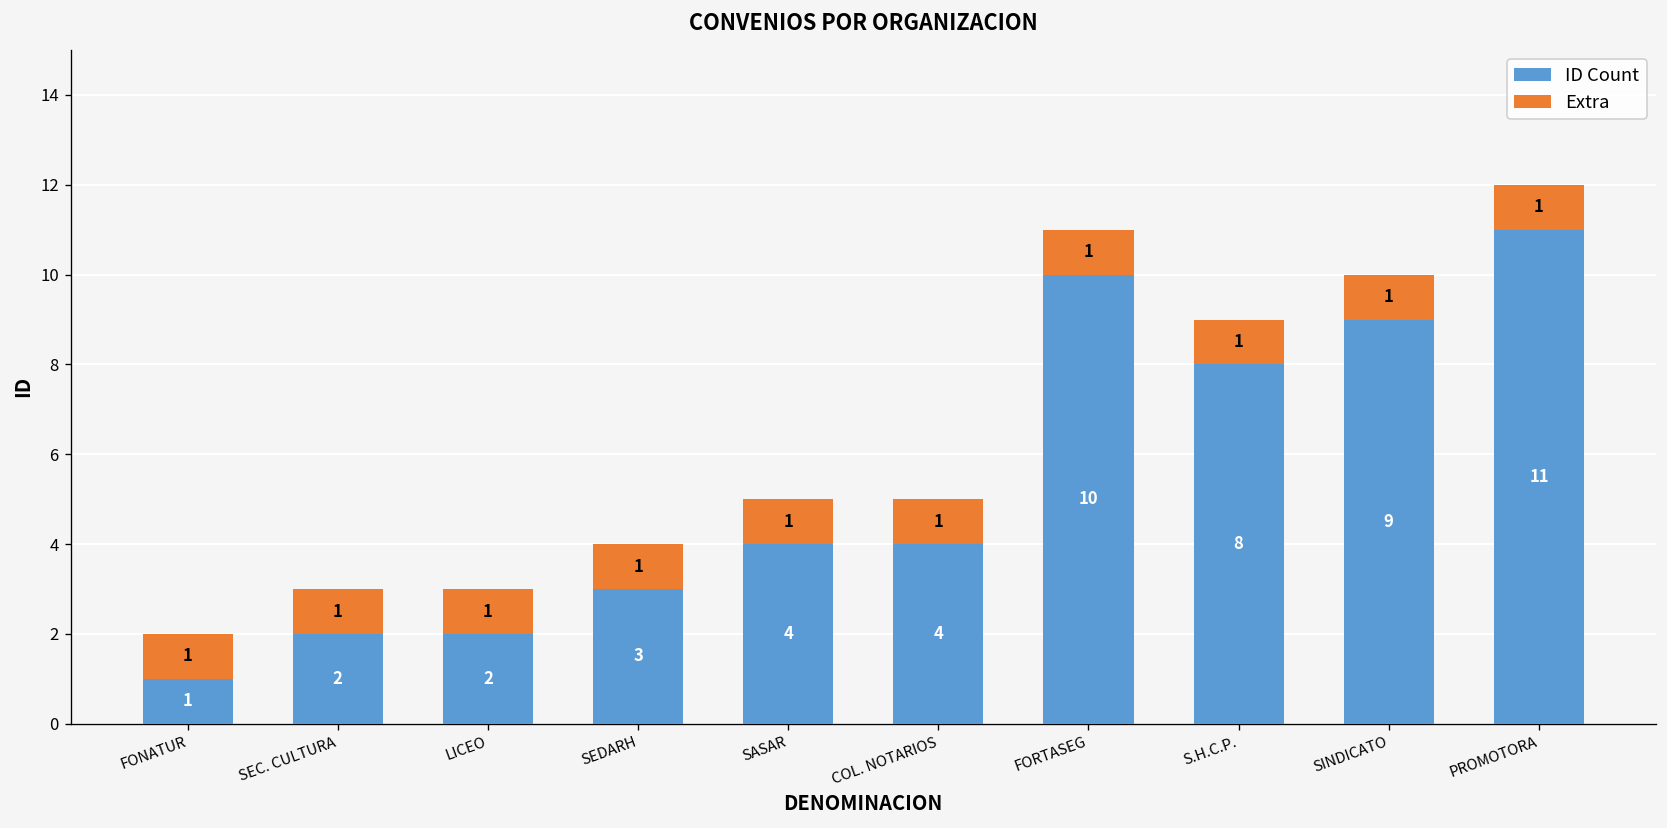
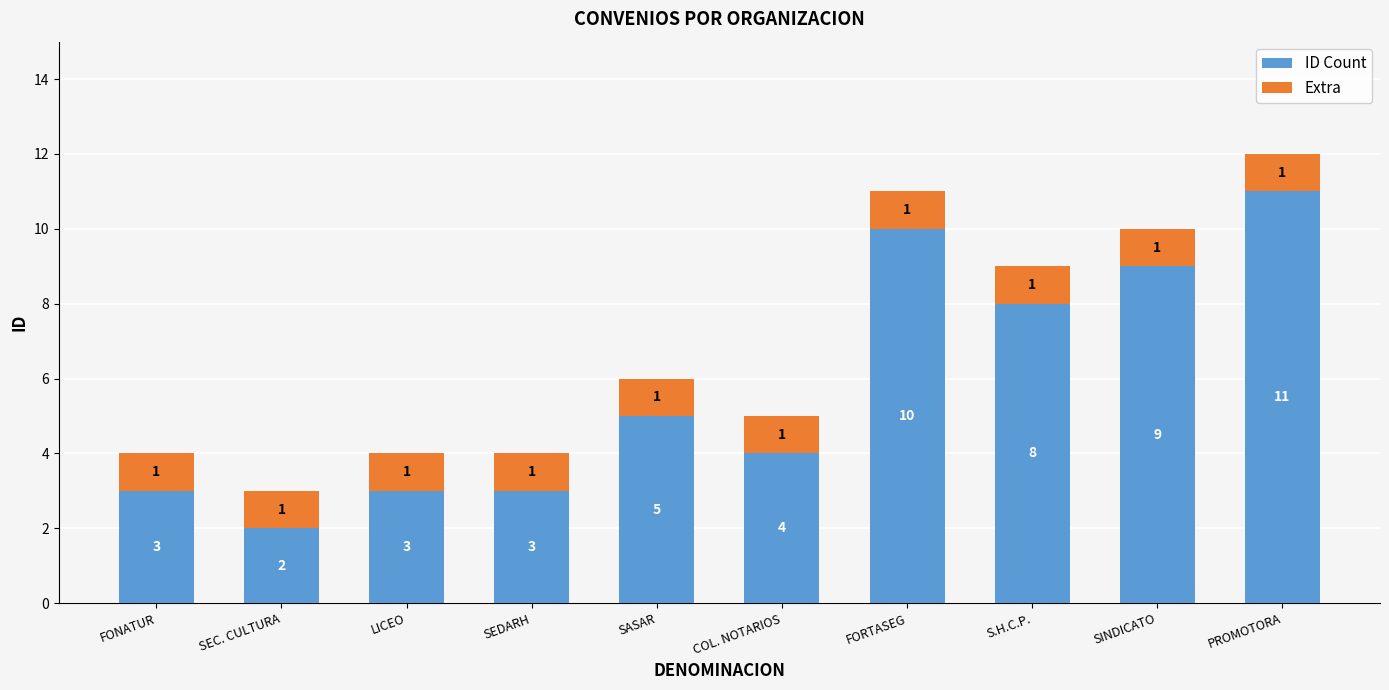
ID Count, FONATUR: 1 -> 3
ID Count, LICEO: 2 -> 3
ID Count, SASAR: 4 -> 5
